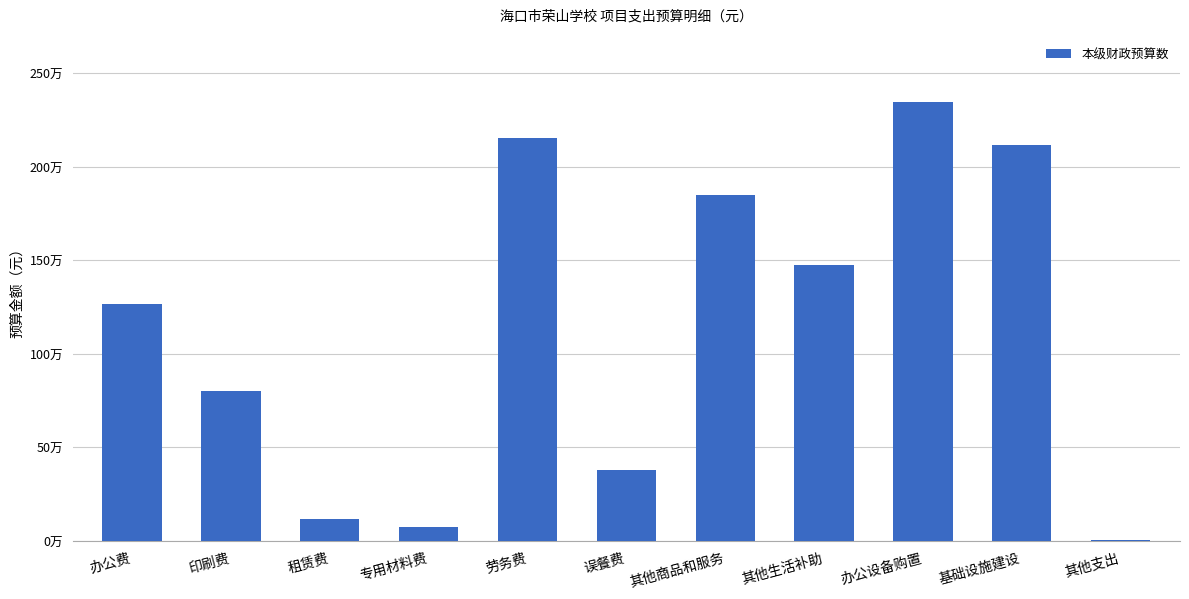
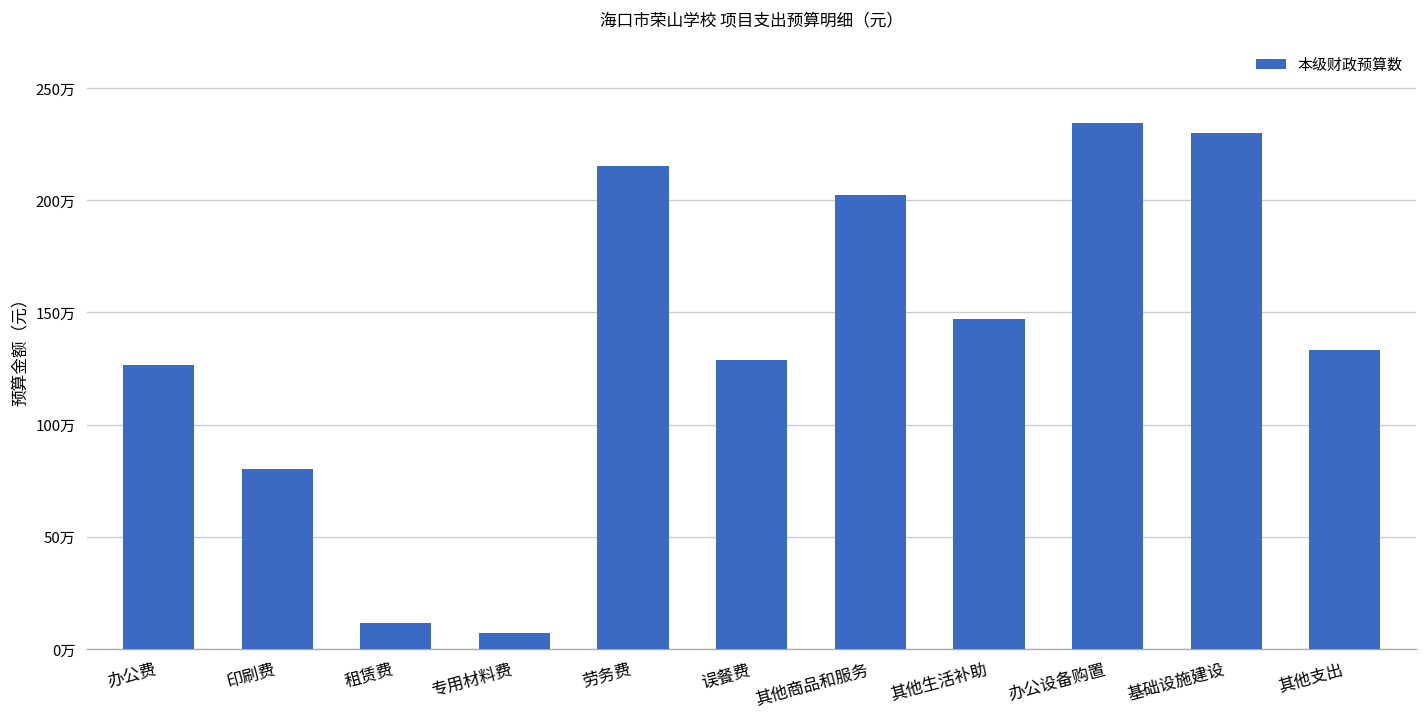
误餐费: 38万 -> 129万
其他商品和服务: 185万 -> 202万
基础设施建设: 212万 -> 230万
其他支出: 0万 -> 133万
